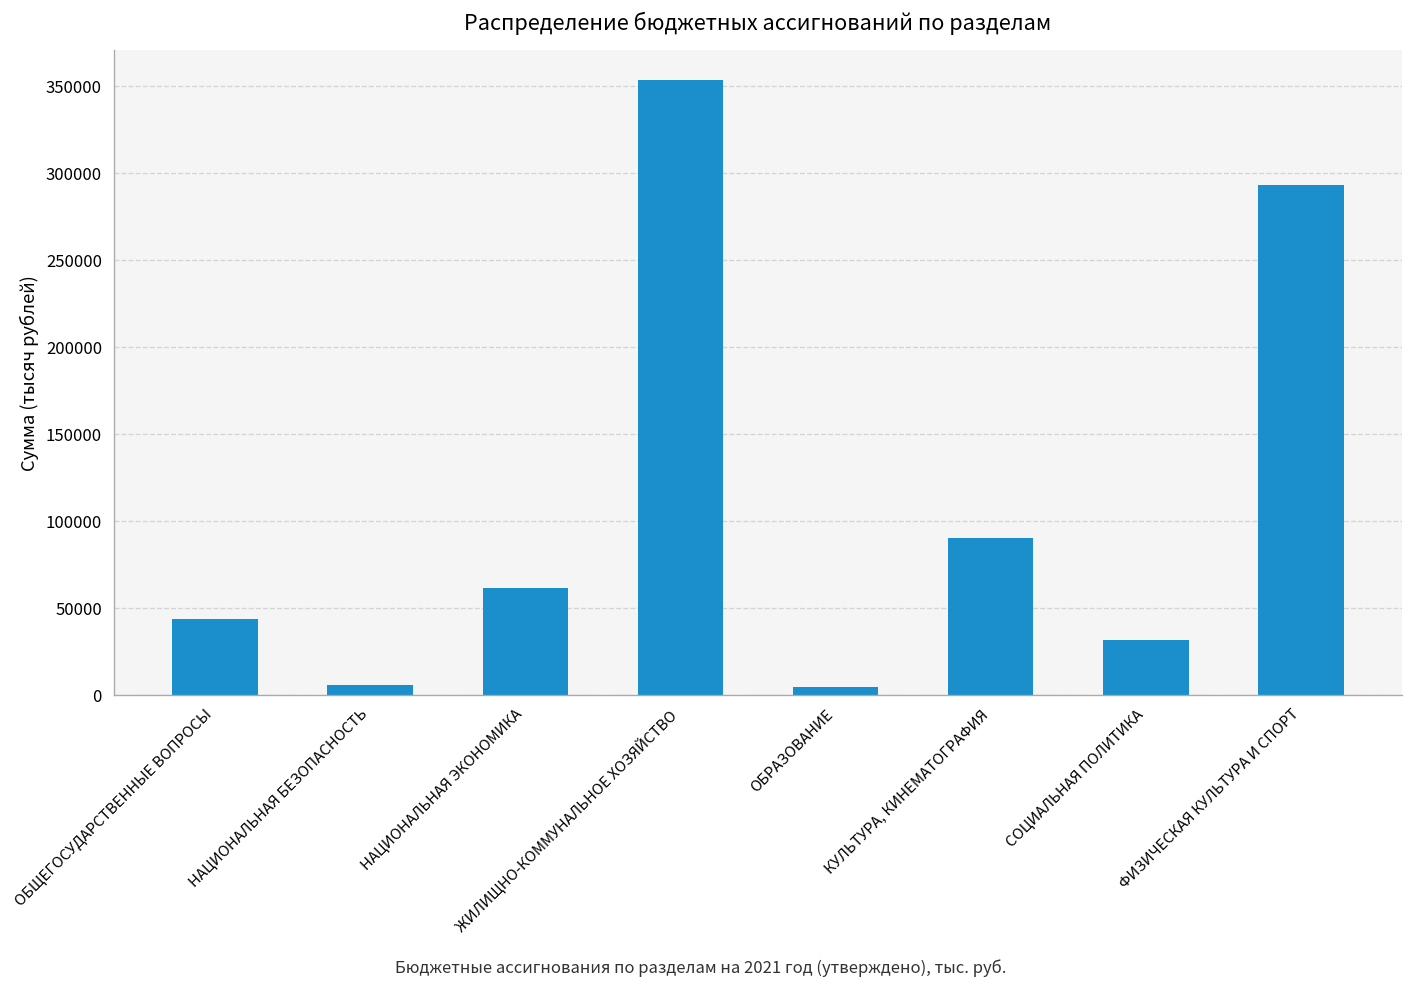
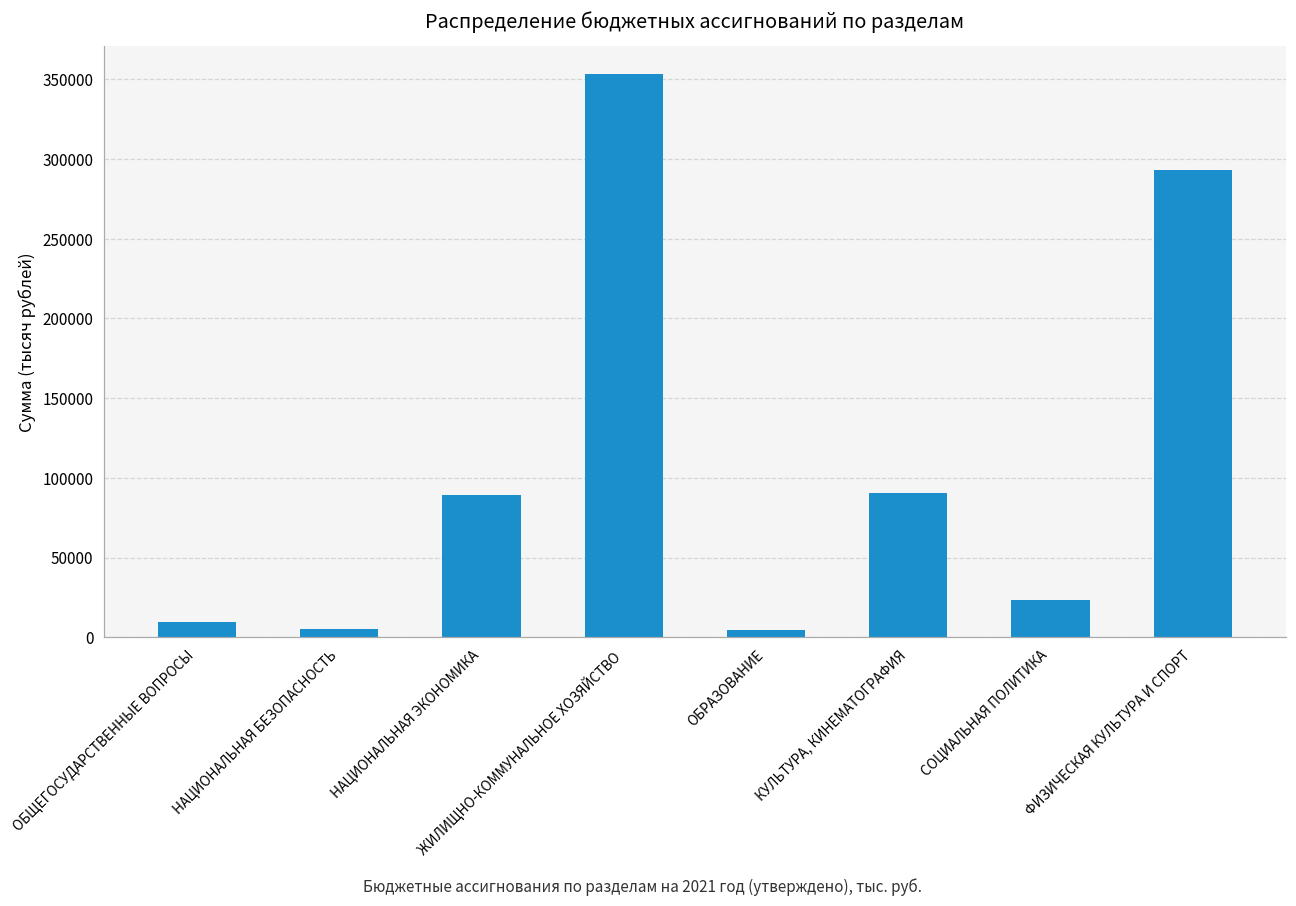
ОБЩЕГОСУДАРСТВЕННЫЕ ВОПРОСЫ: 43000 -> 9000
НАЦИОНАЛЬНАЯ ЭКОНОМИКА: 61000 -> 89000
СОЦИАЛЬНАЯ ПОЛИТИКА: 32000 -> 23000
